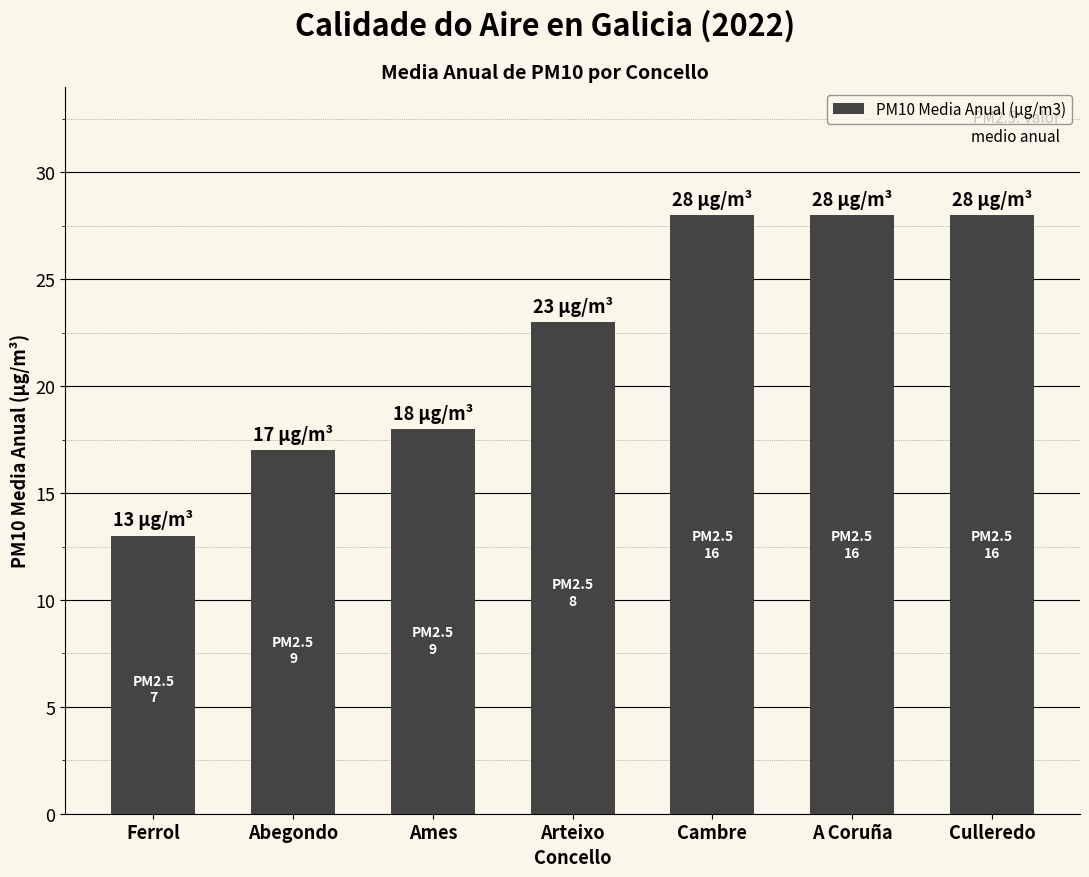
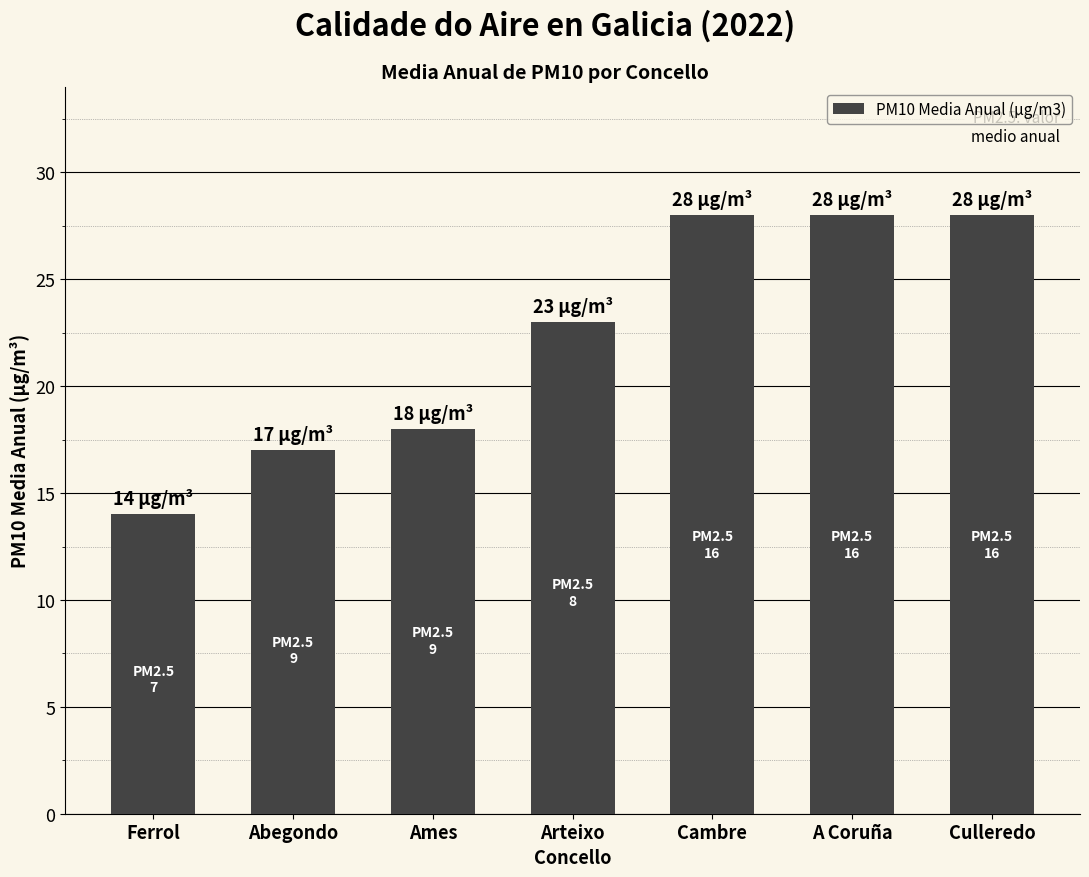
Ferrol: 13 -> 14
